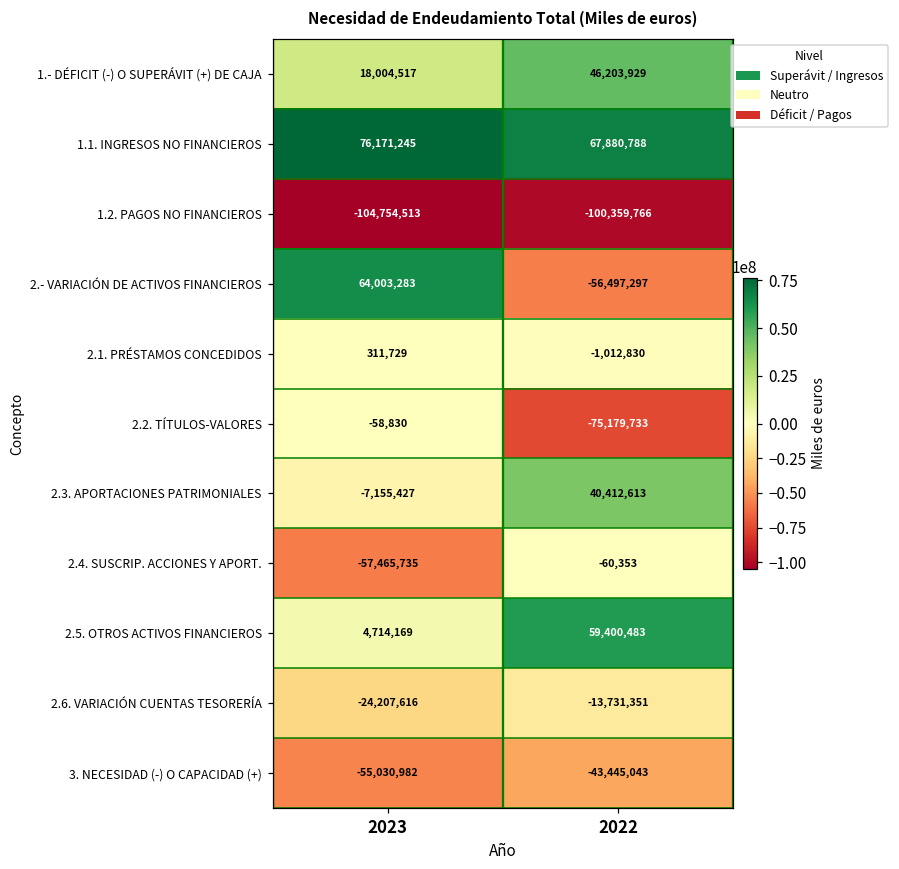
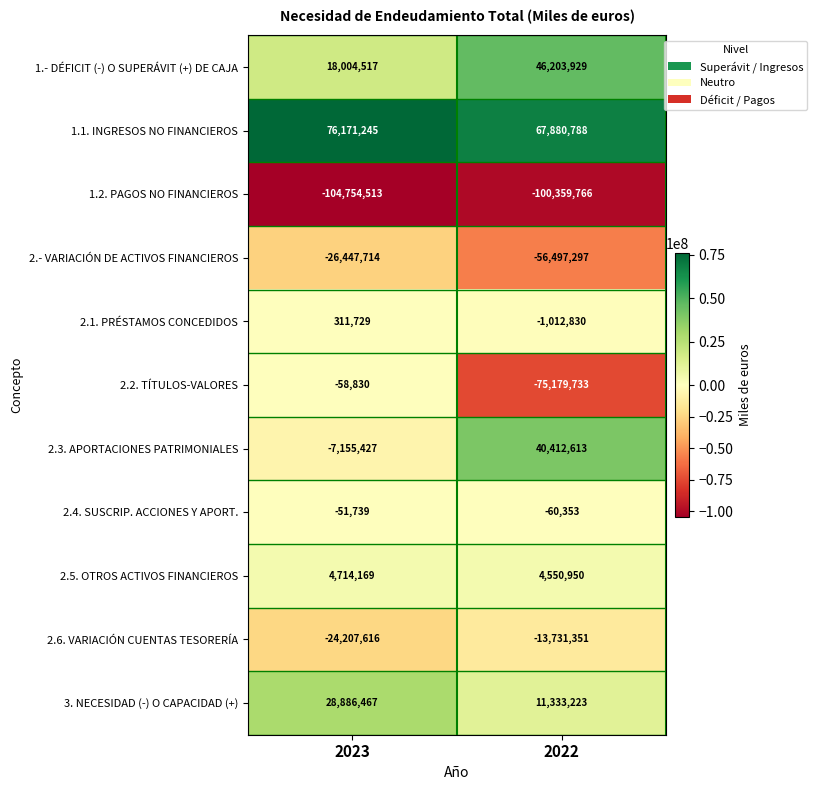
2.- VARIACIÓN DE ACTIVOS FINANCIEROS, 2023: 64,003,283 -> -26,447,714
2.4. SUSCRIP. ACCIONES Y APORT., 2023: -57,465,735 -> -51,739
2.5. OTROS ACTIVOS FINANCIEROS, 2022: 59,400,483 -> 4,550,950
3. NECESIDAD (-) O CAPACIDAD (+), 2023: -55,030,982 -> 28,886,467
3. NECESIDAD (-) O CAPACIDAD (+), 2022: -43,445,043 -> 11,333,223
